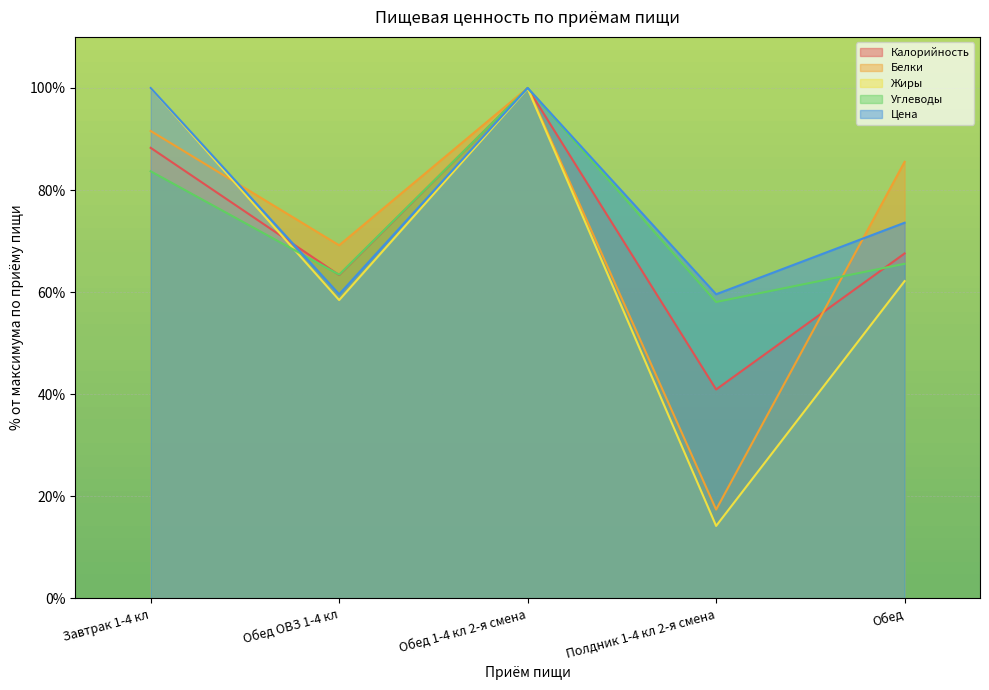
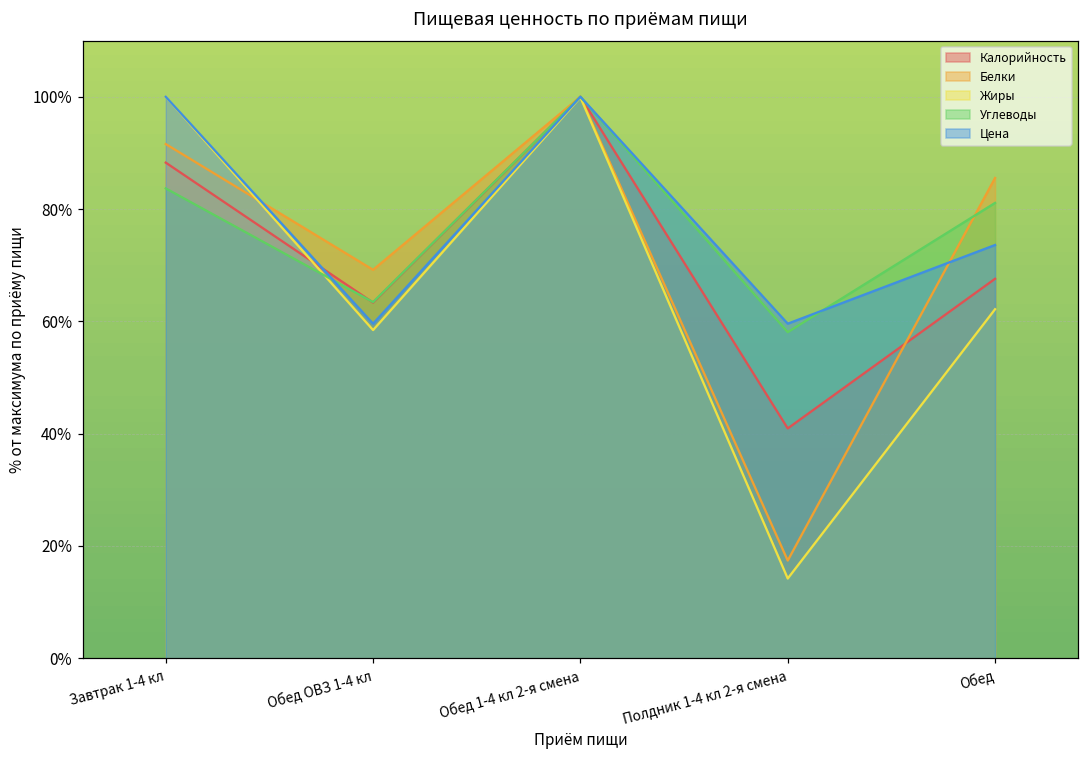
Углеводы, Обед: 66% -> 81%
